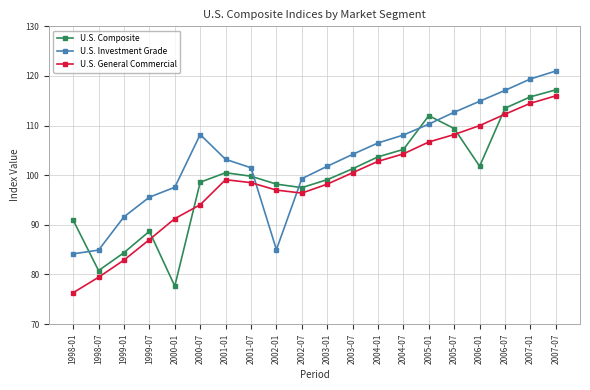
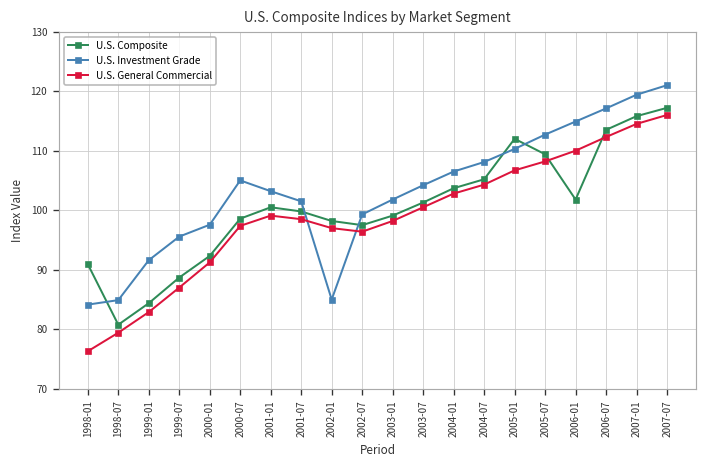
U.S. Composite, 2000-01: 78 -> 92
U.S. Investment Grade, 2000-07: 108 -> 105
U.S. General Commercial, 2000-07: 94 -> 97
